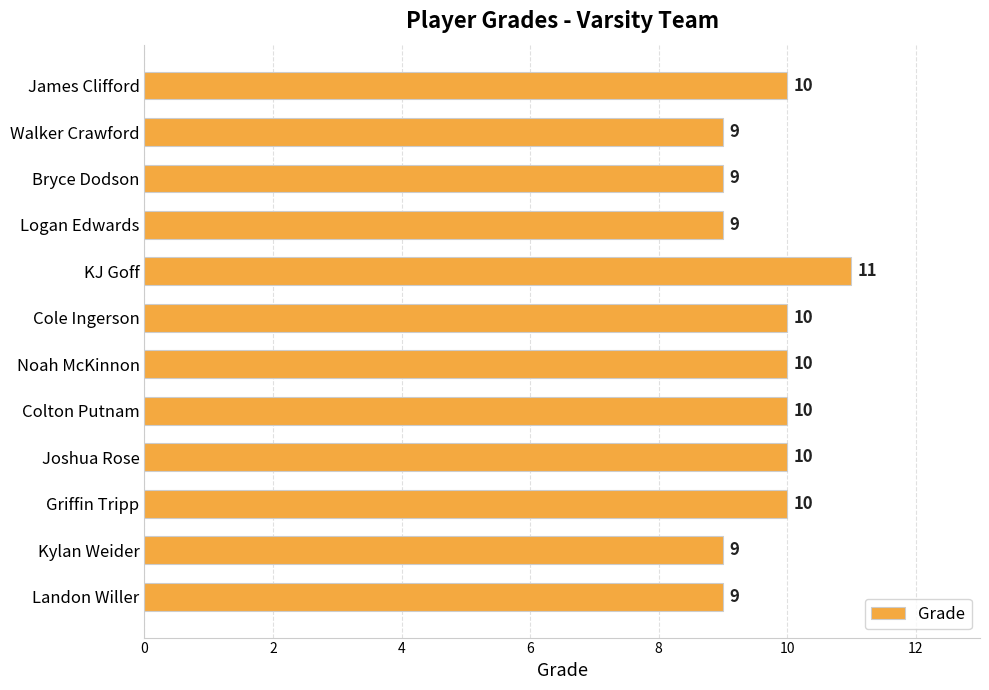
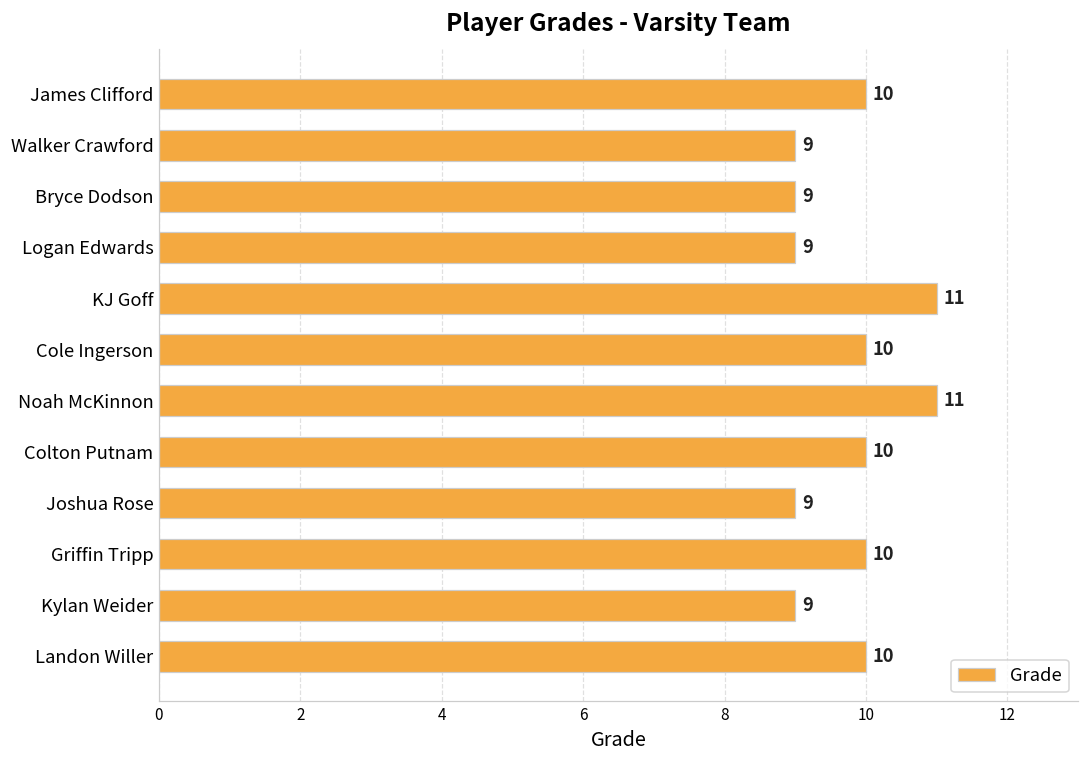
Noah McKinnon: 10 -> 11
Joshua Rose: 10 -> 9
Landon Willer: 9 -> 10
